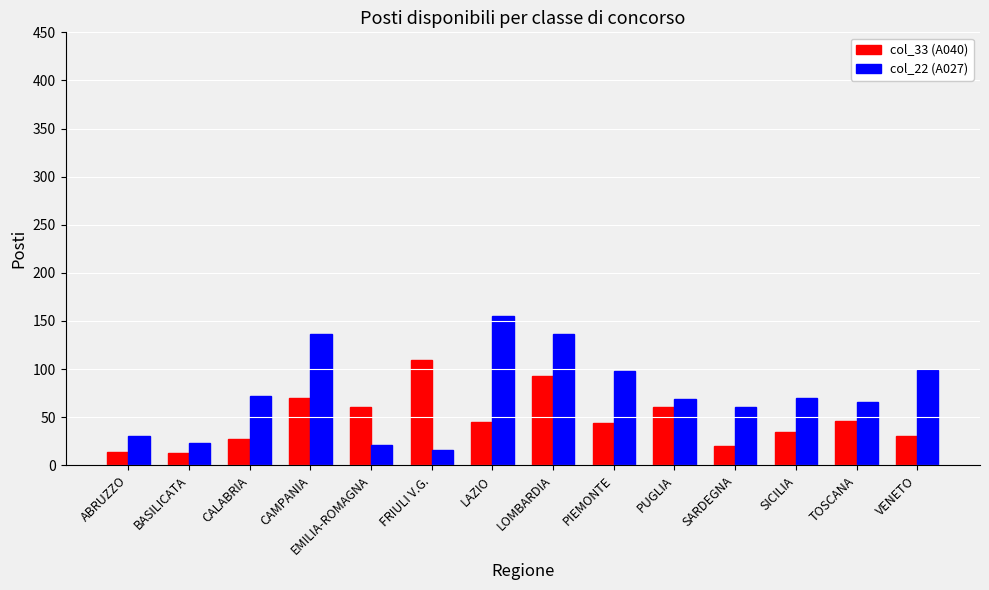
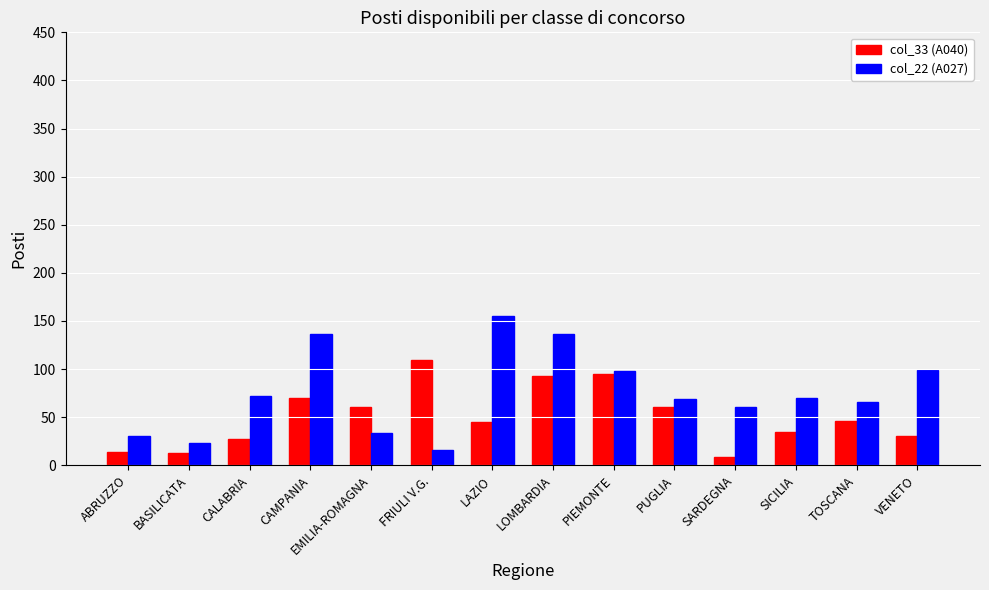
col_22 (A027), EMILIA-ROMAGNA: 20 -> 30
col_33 (A040), PIEMONTE: 40 -> 100
col_33 (A040), SARDEGNA: 20 -> 10
